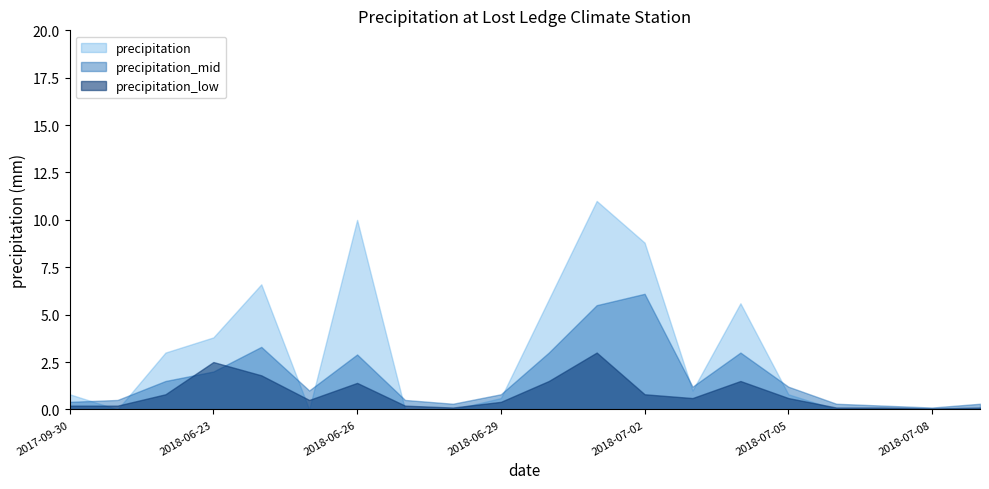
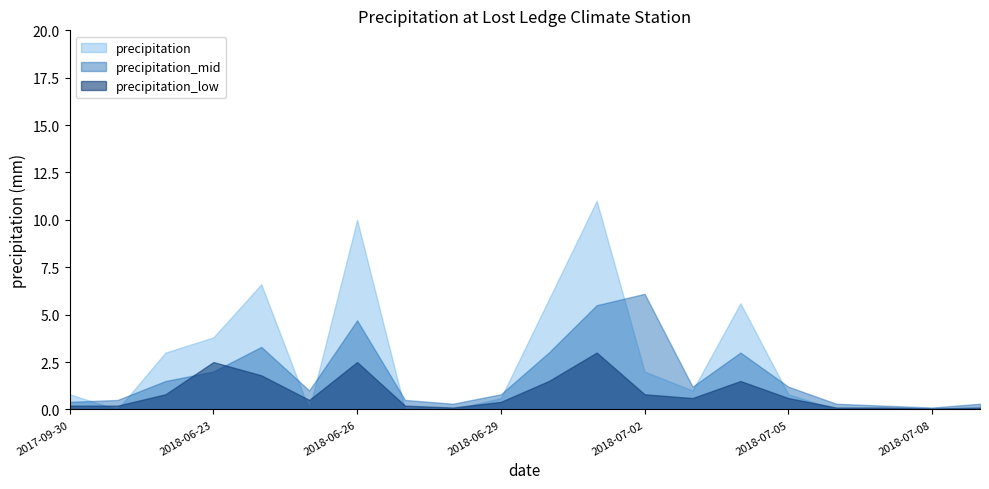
precipitation_mid, 2018-06-26: 2.9 -> 4.7
precipitation_low, 2018-06-26: 1.4 -> 2.5
precipitation, 2018-07-02: 8.8 -> 2.0
